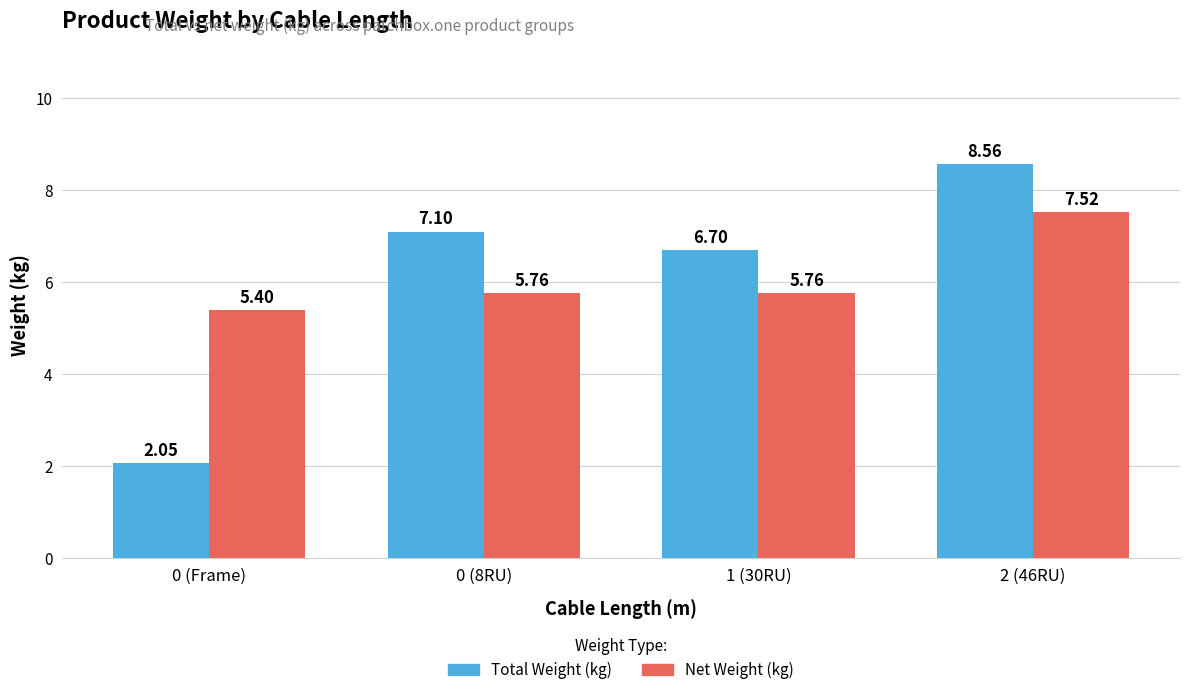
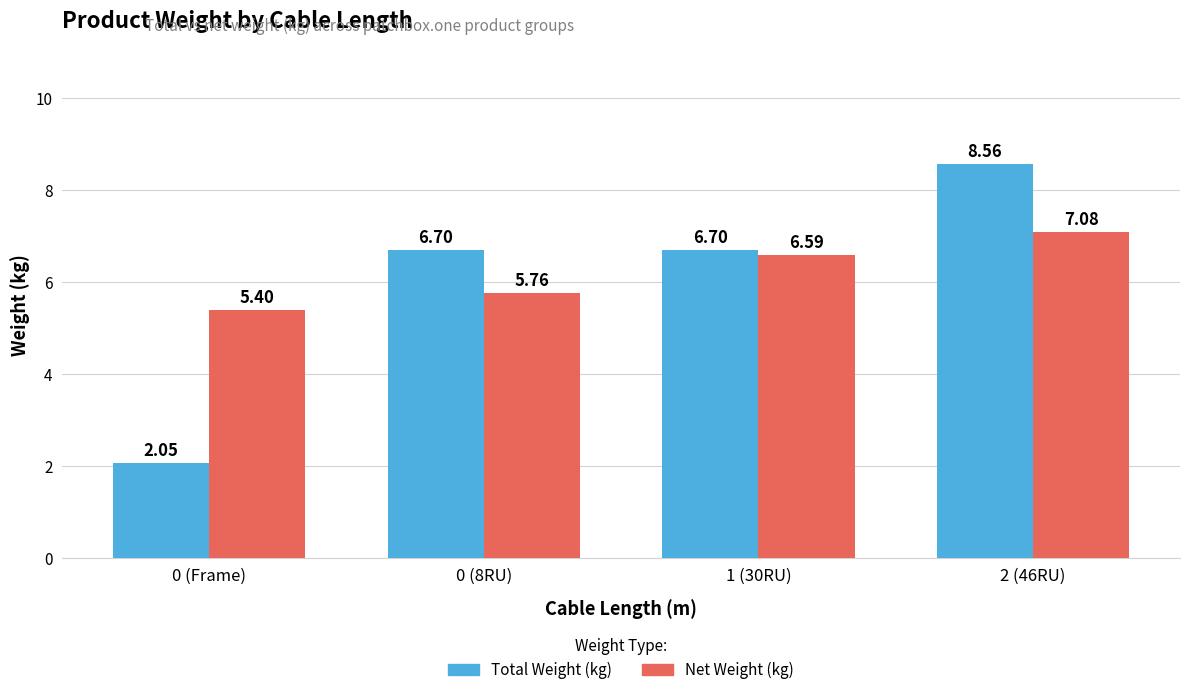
Total Weight (kg), 0 (8RU): 7.10 -> 6.70
Net Weight (kg), 1 (30RU): 5.76 -> 6.59
Net Weight (kg), 2 (46RU): 7.52 -> 7.08
